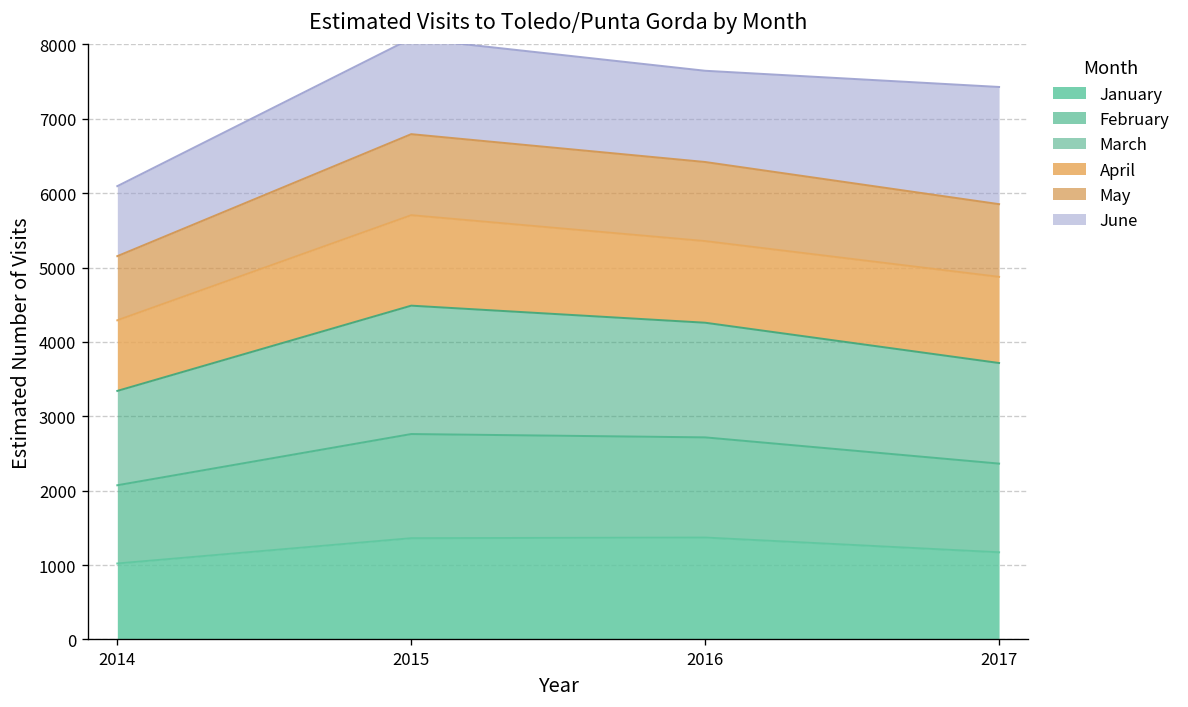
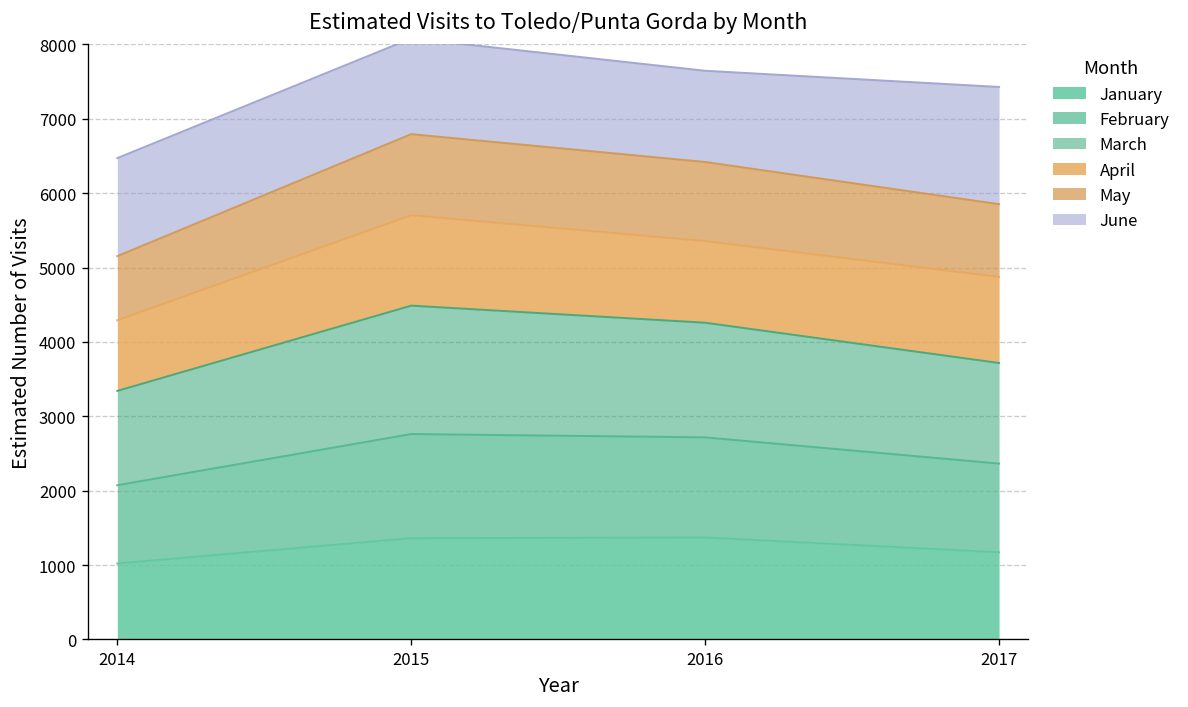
June, 2014: 900 -> 1300
